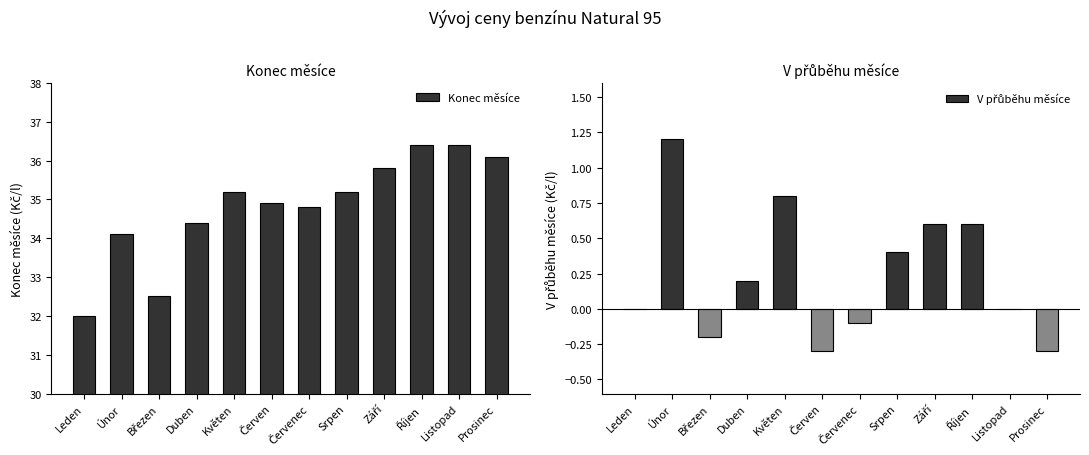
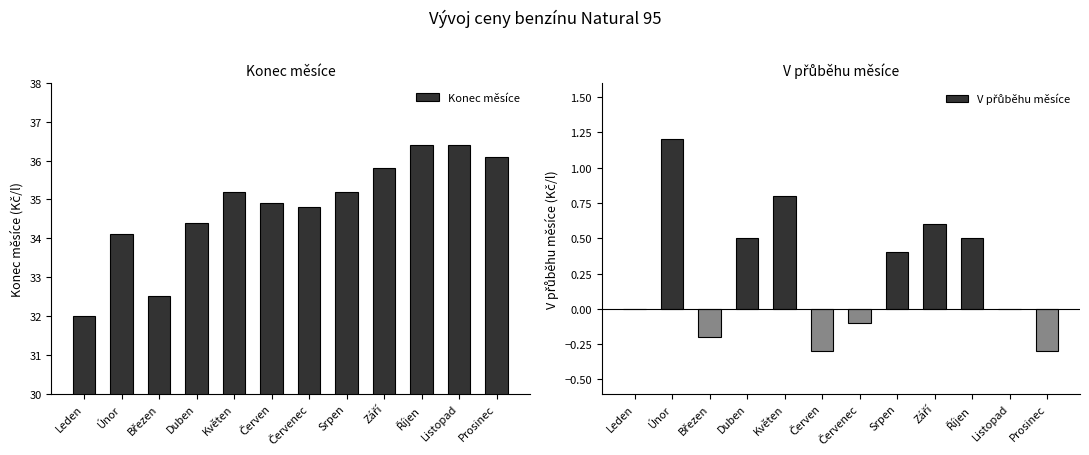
V přůběhu měsíce, Duben: 0.2 -> 0.5
V přůběhu měsíce, Říjen: 0.6 -> 0.5
